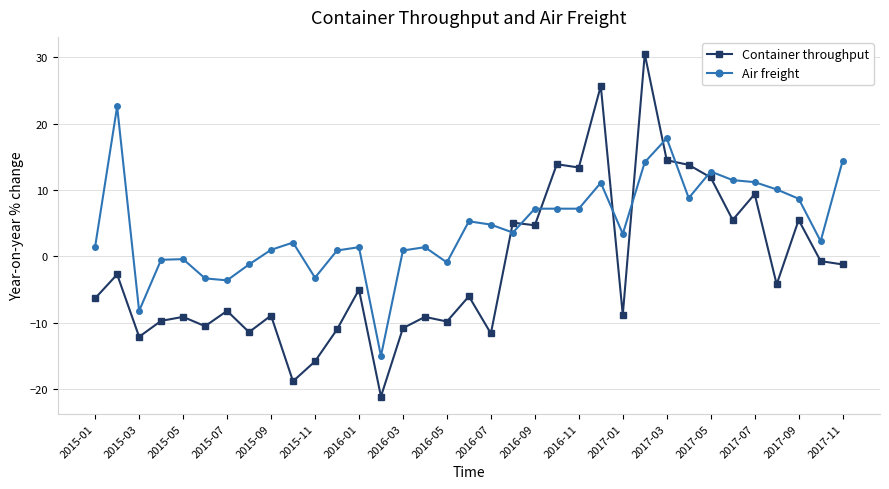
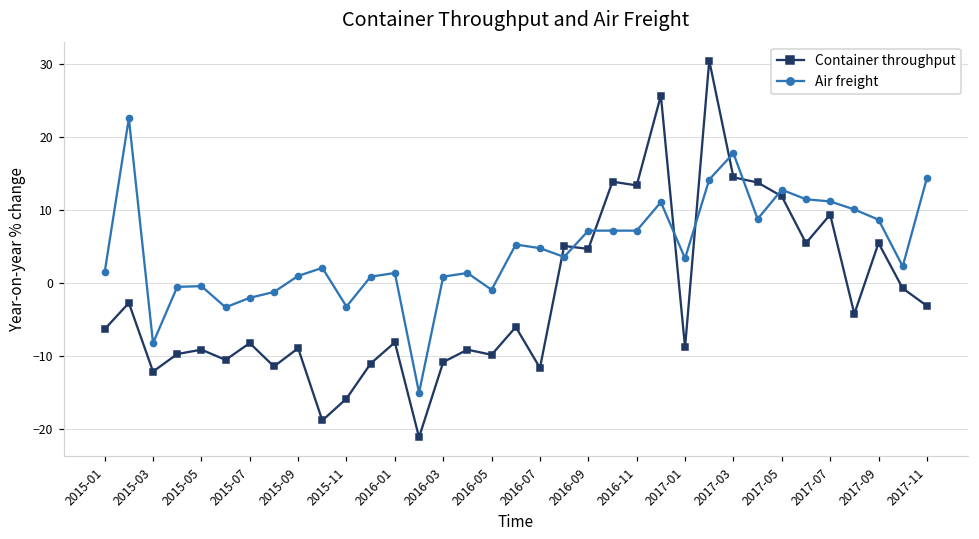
Air freight, 2015-07: -4 -> -2
Container throughput, 2016-01: -5 -> -8
Container throughput, 2017-11: -1 -> -3
